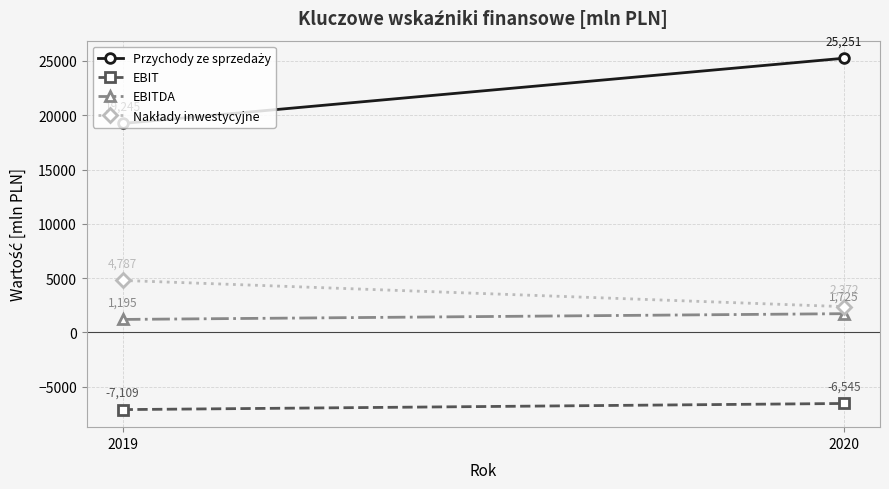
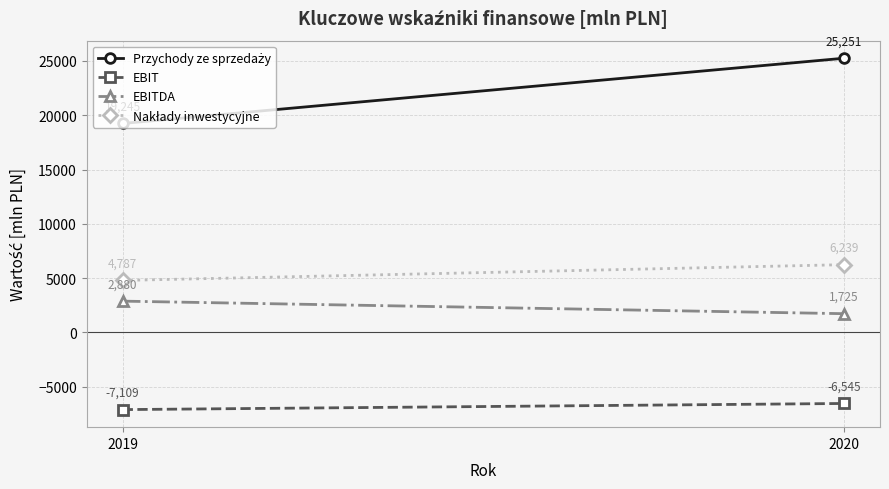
EBITDA, 2019: 1,195 -> 2,880
Nakłady inwestycyjne, 2020: 2,372 -> 6,239
